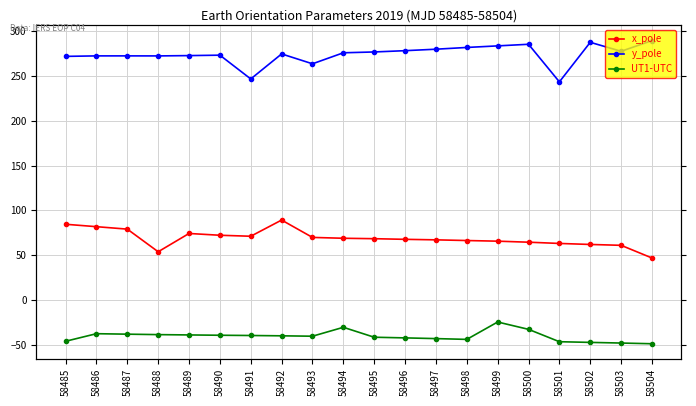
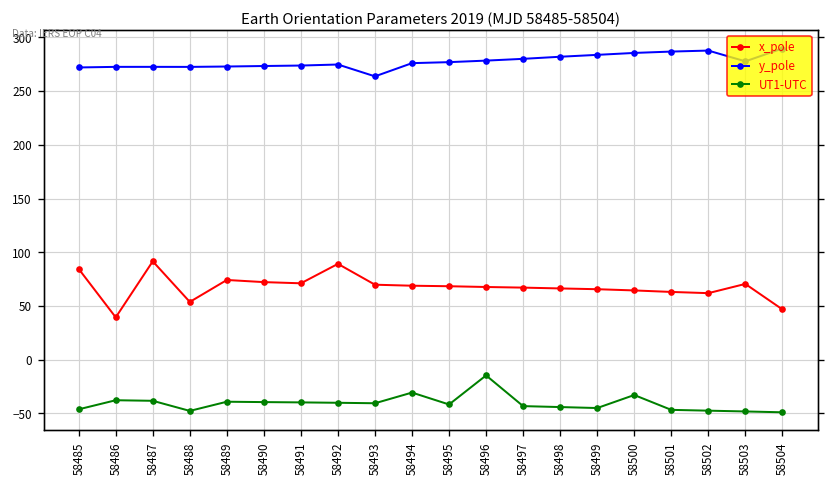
x_pole, 58486: 80 -> 40
x_pole, 58487: 80 -> 90
UT1-UTC, 58488: -40 -> -50
y_pole, 58491: 250 -> 270
UT1-UTC, 58496: -40 -> -10
UT1-UTC, 58499: -20 -> -50
y_pole, 58501: 240 -> 290
x_pole, 58503: 60 -> 70
